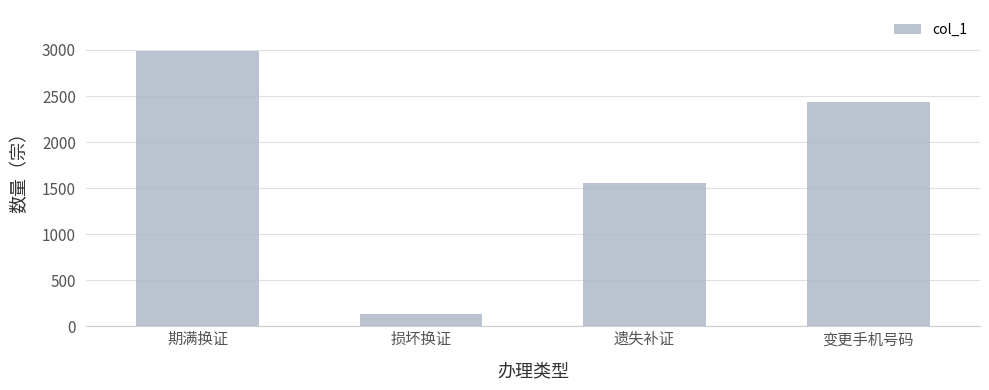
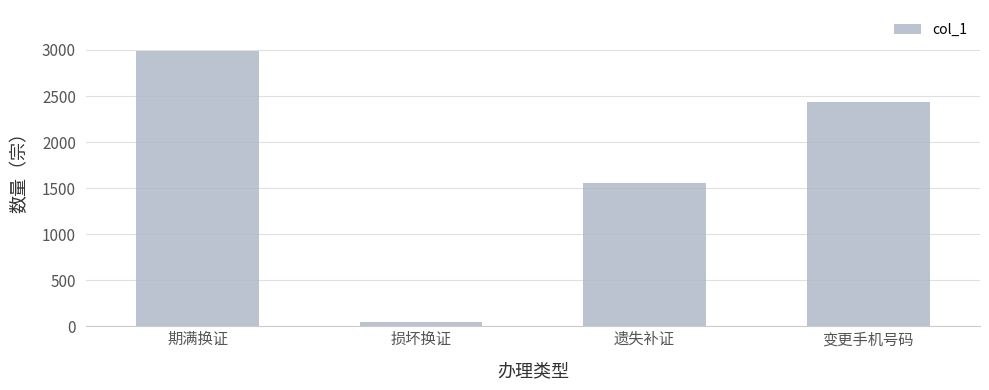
损坏换证: 100 -> 0
